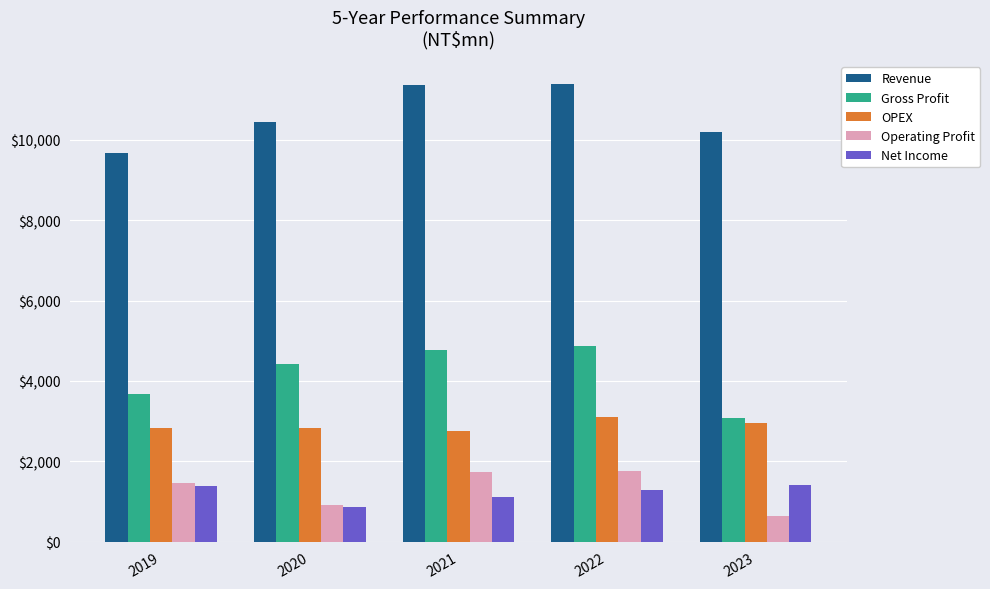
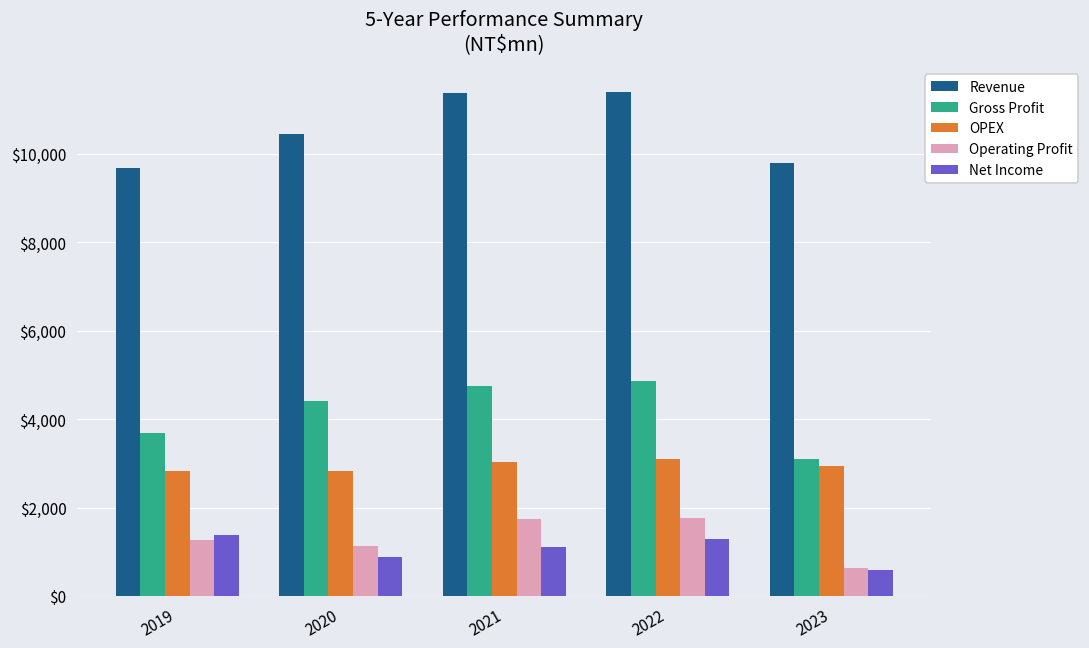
Operating Profit, 2019: $1,500 -> $1,300
Operating Profit, 2020: $900 -> $1,100
OPEX, 2021: $2,800 -> $3,000
Revenue, 2023: $10,200 -> $9,800
Net Income, 2023: $1,400 -> $600
